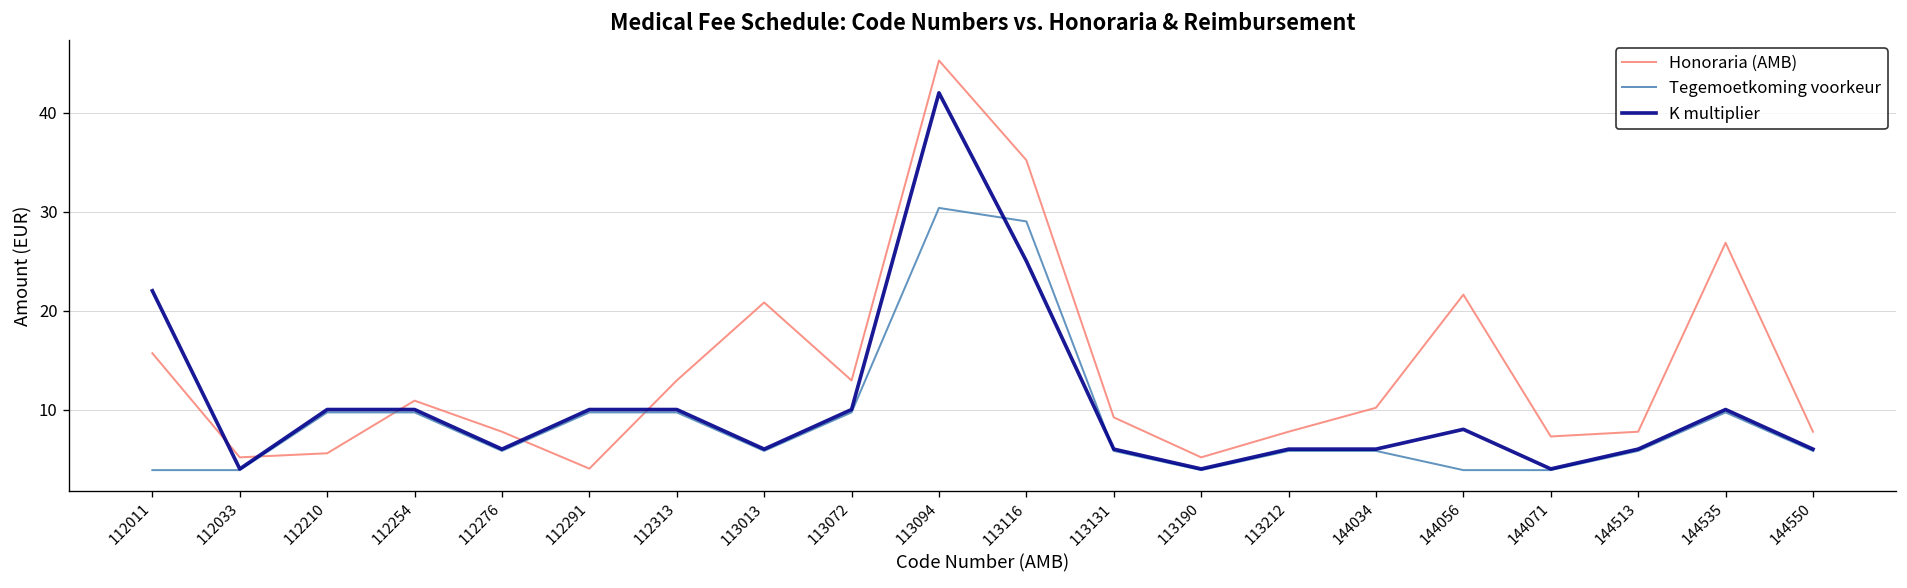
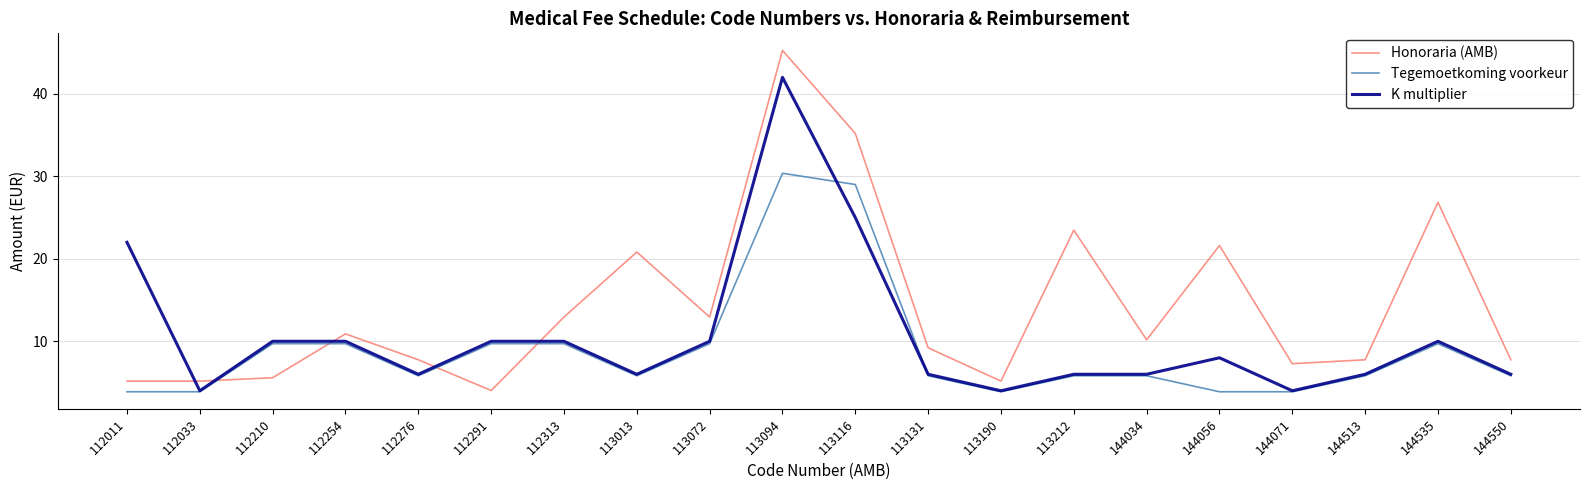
Honoraria (AMB), 112011: 16 -> 5
Honoraria (AMB), 113212: 8 -> 23
